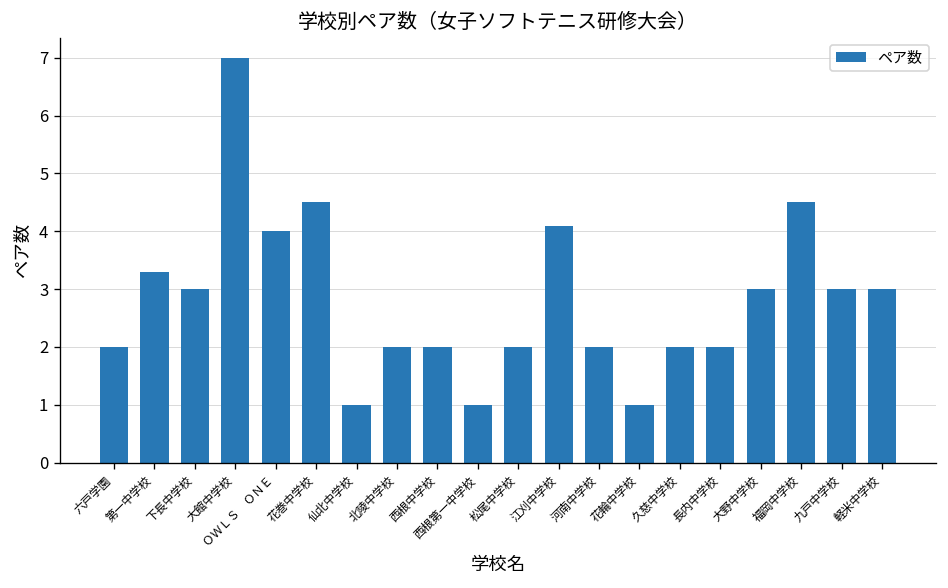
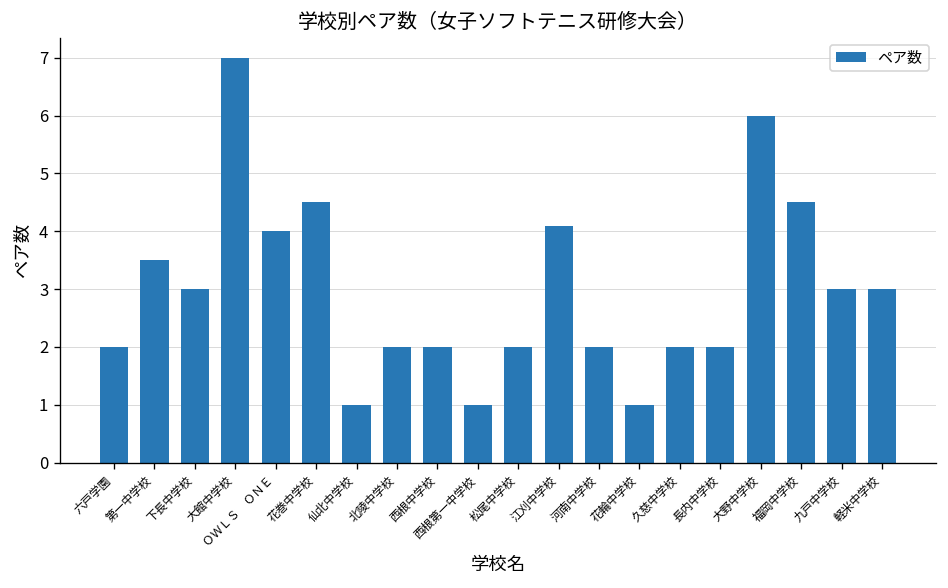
第一中学校: 3.3 -> 3.5
大野中学校: 3 -> 6
